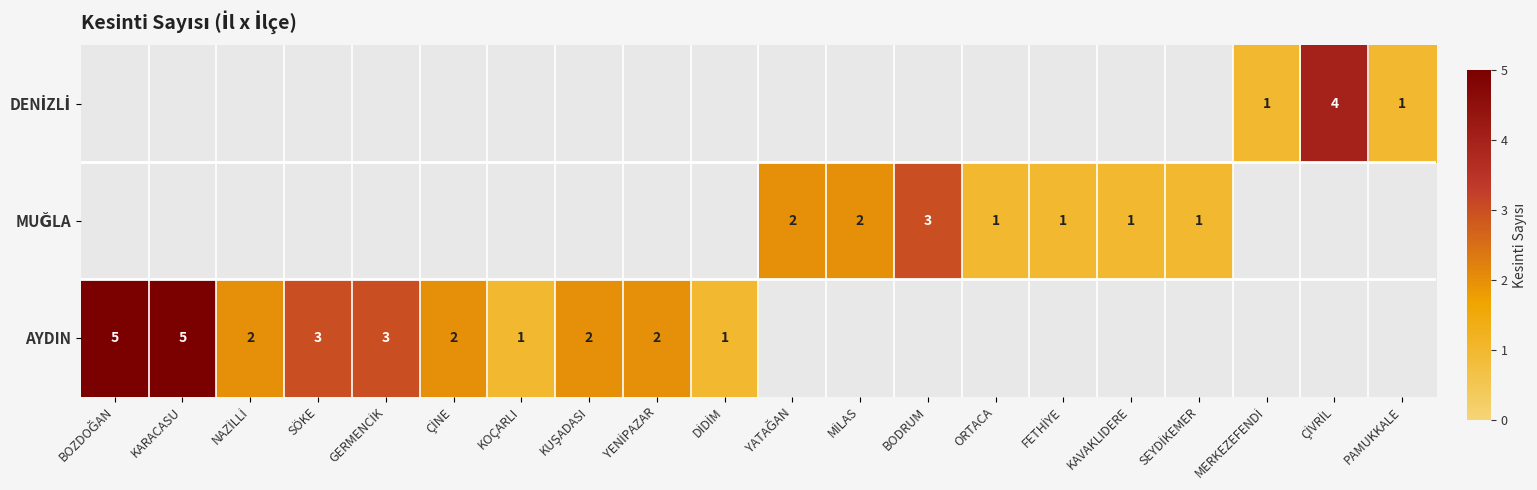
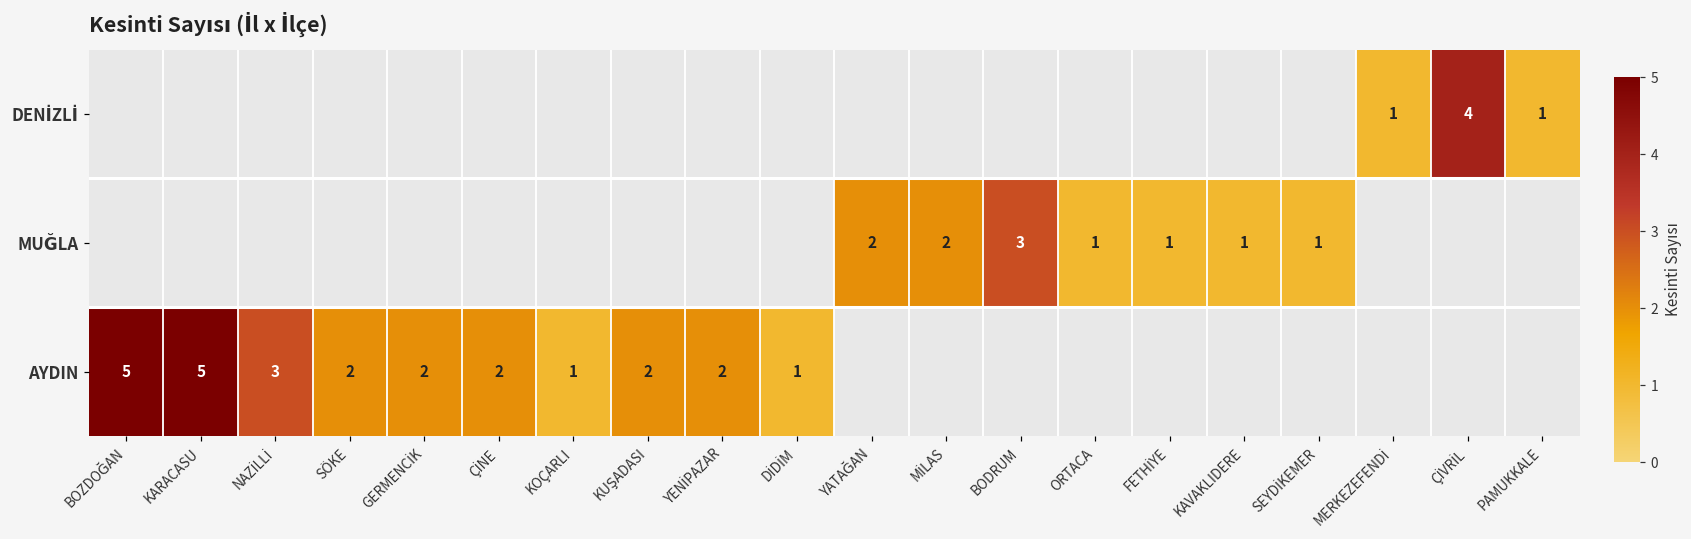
AYDIN, NAZİLLİ: 2 -> 3
AYDIN, SÖKE: 3 -> 2
AYDIN, GERMENCİK: 3 -> 2
